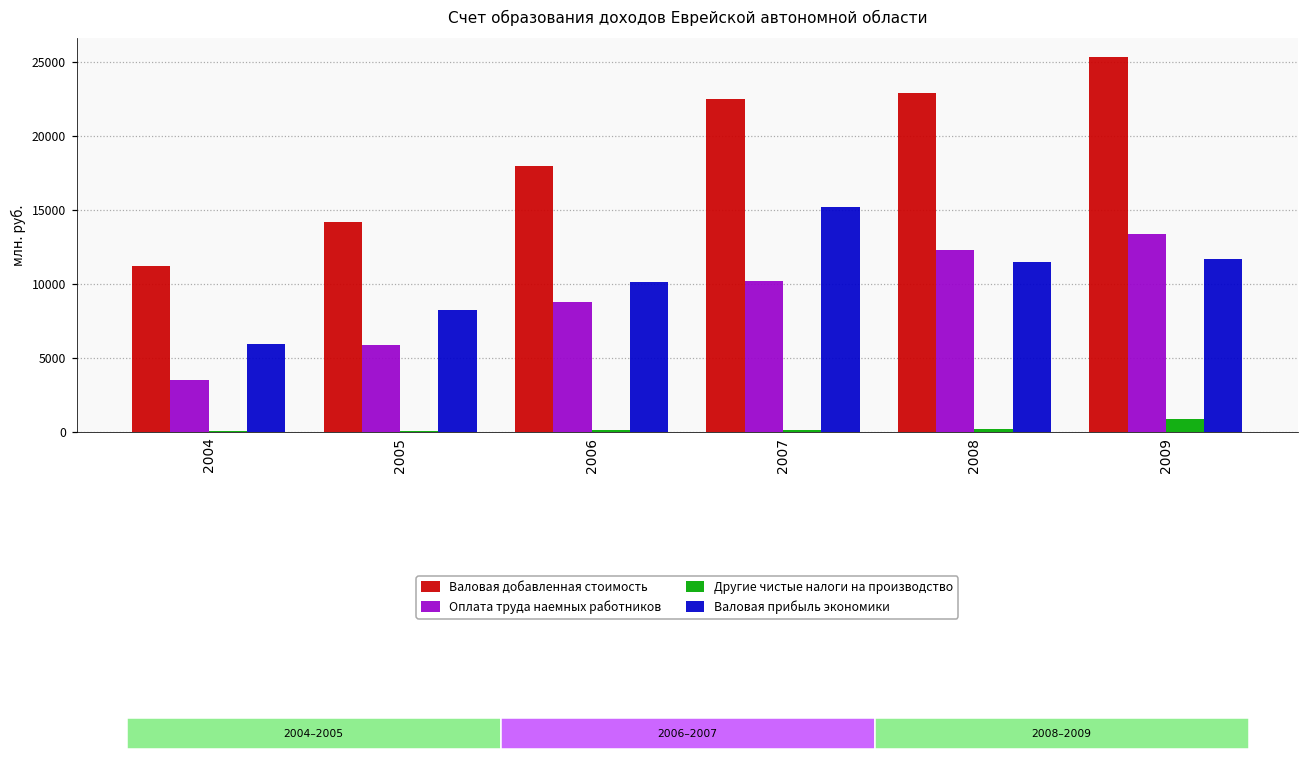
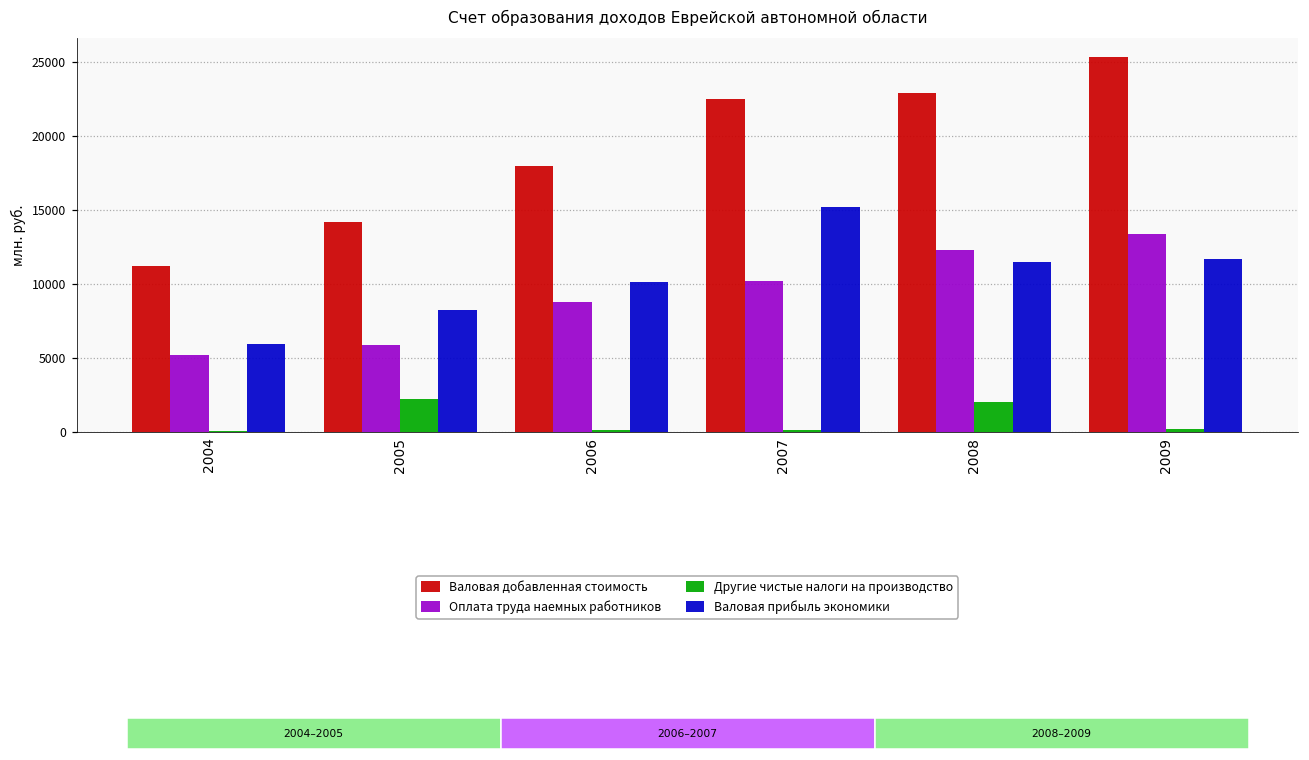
Оплата труда наемных работников, 2004: 3500 -> 5200
Другие чистые налоги на производство, 2005: 100 -> 2300
Другие чистые налоги на производство, 2008: 200 -> 2000
Другие чистые налоги на производство, 2009: 900 -> 200
